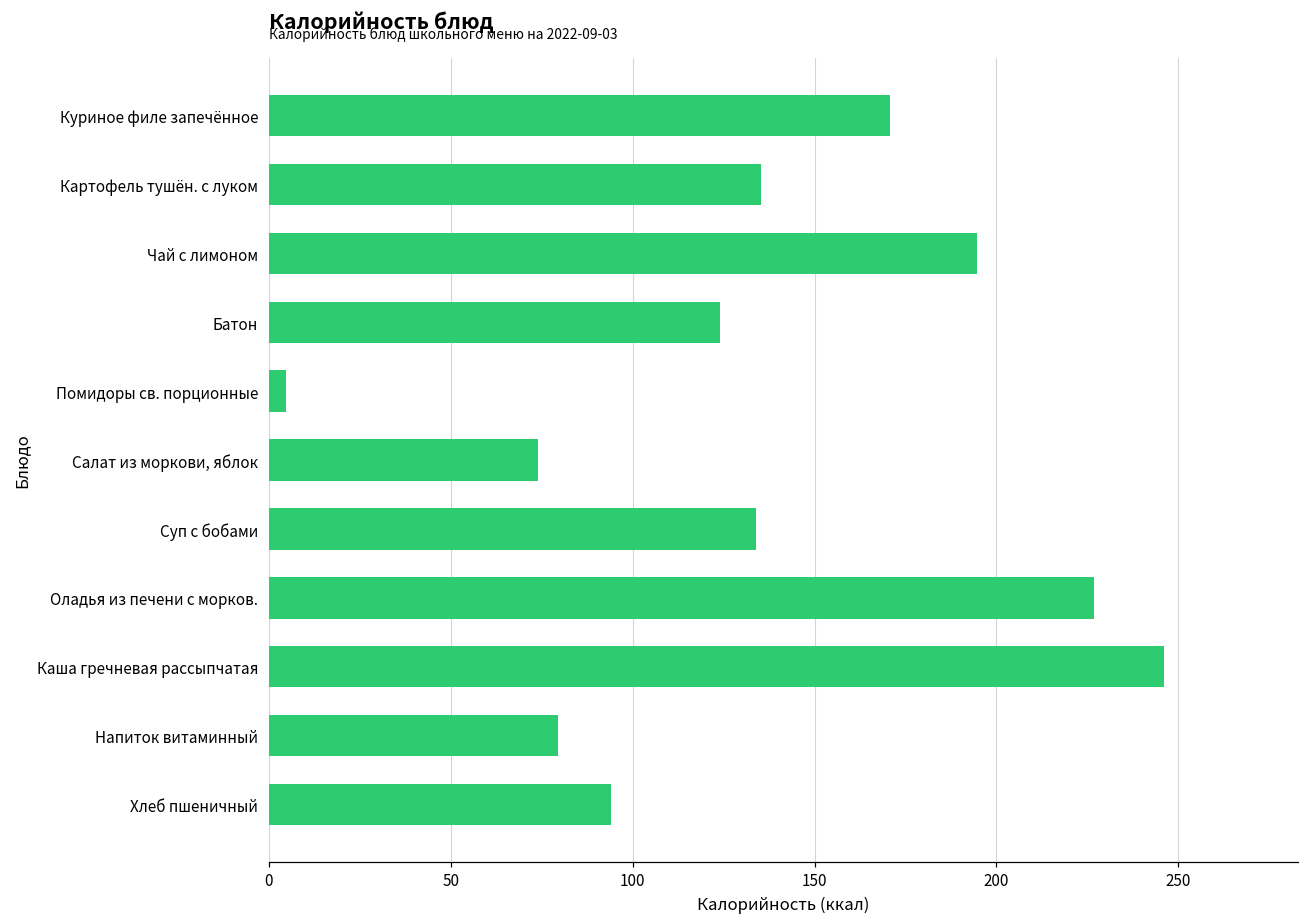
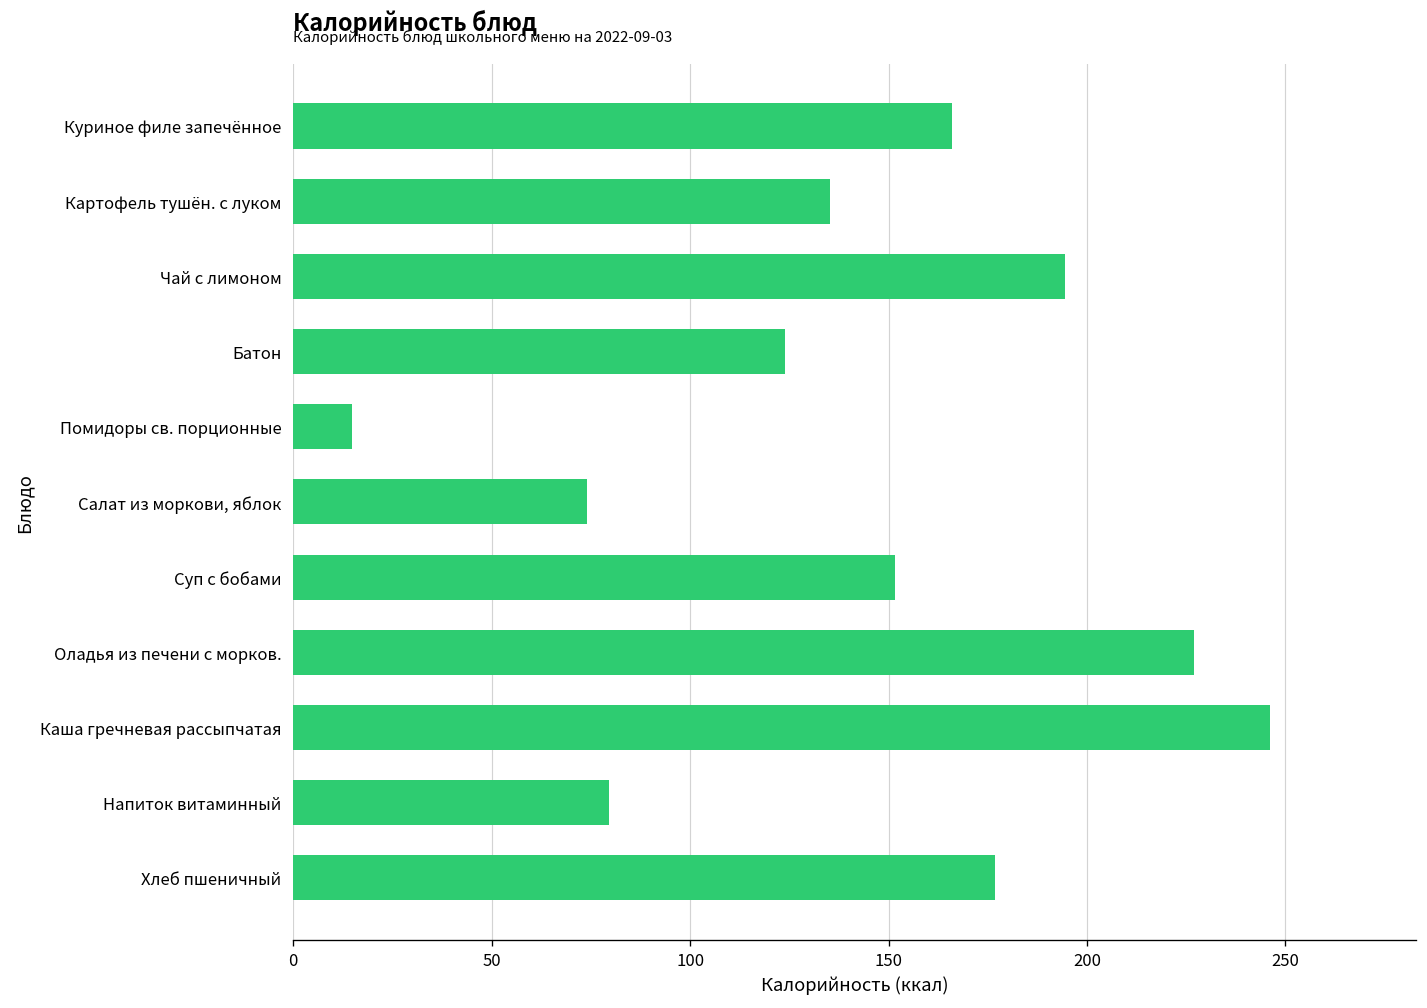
Куриное филе запечённое: 171 -> 166
Помидоры св. порционные: 5 -> 15
Суп с бобами: 134 -> 152
Хлеб пшеничный: 94 -> 177
